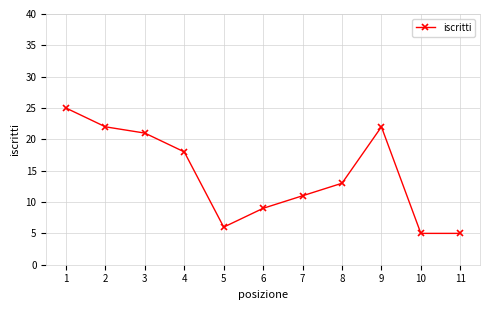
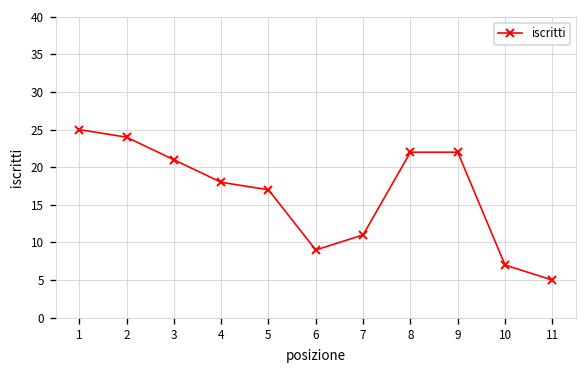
2: 22 -> 24
5: 6 -> 17
8: 13 -> 22
10: 5 -> 7
